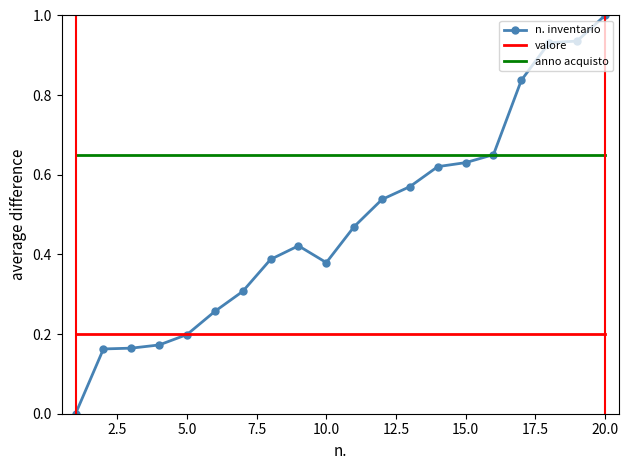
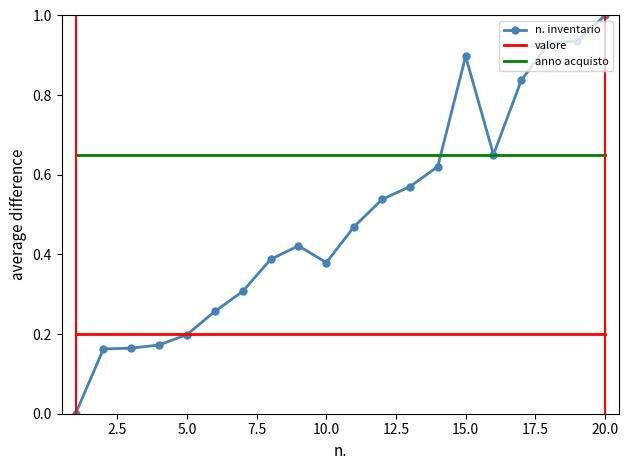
n. inventario, 15.0: 0.63 -> 0.90
